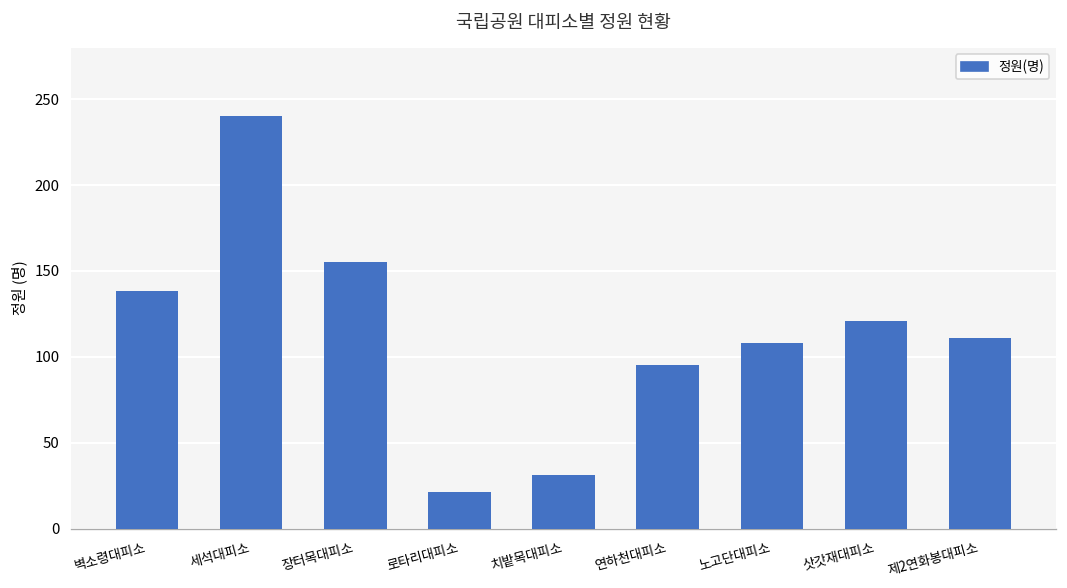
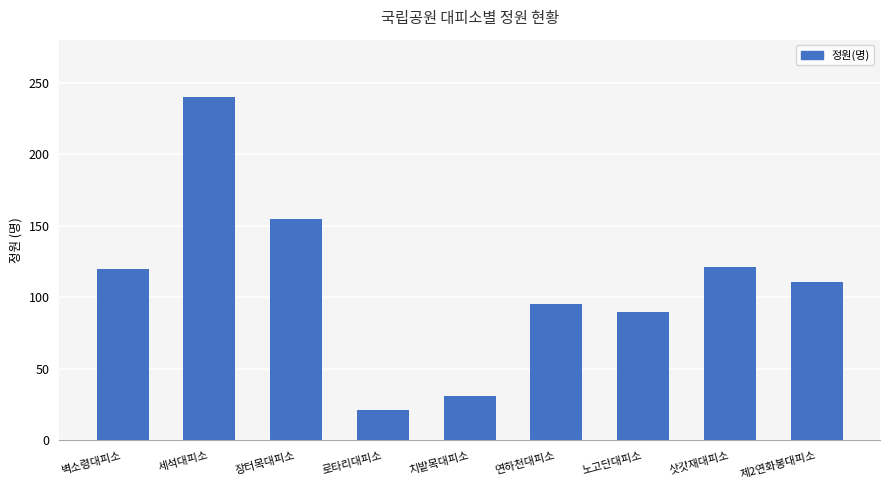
벽소령대피소: 138 -> 120
노고단대피소: 108 -> 90
